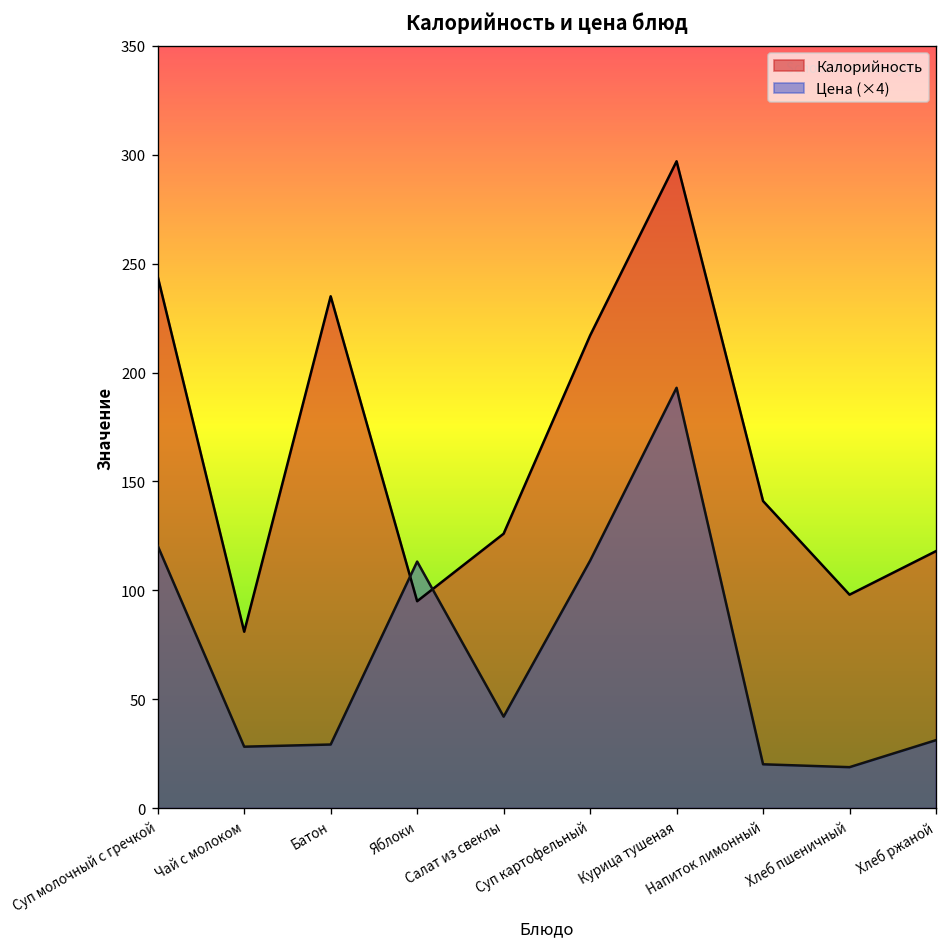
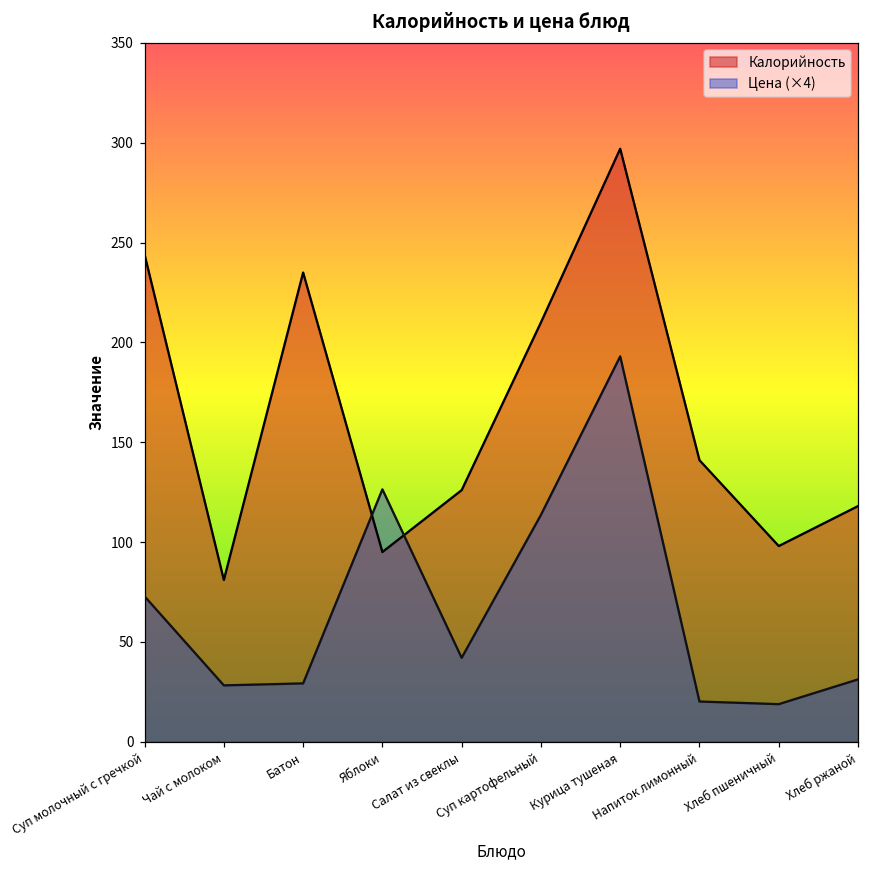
Цена (×4), Суп молочный с гречкой: 120 -> 73
Цена (×4), Яблоки: 113 -> 126
Калорийность, Суп картофельный: 217 -> 210
